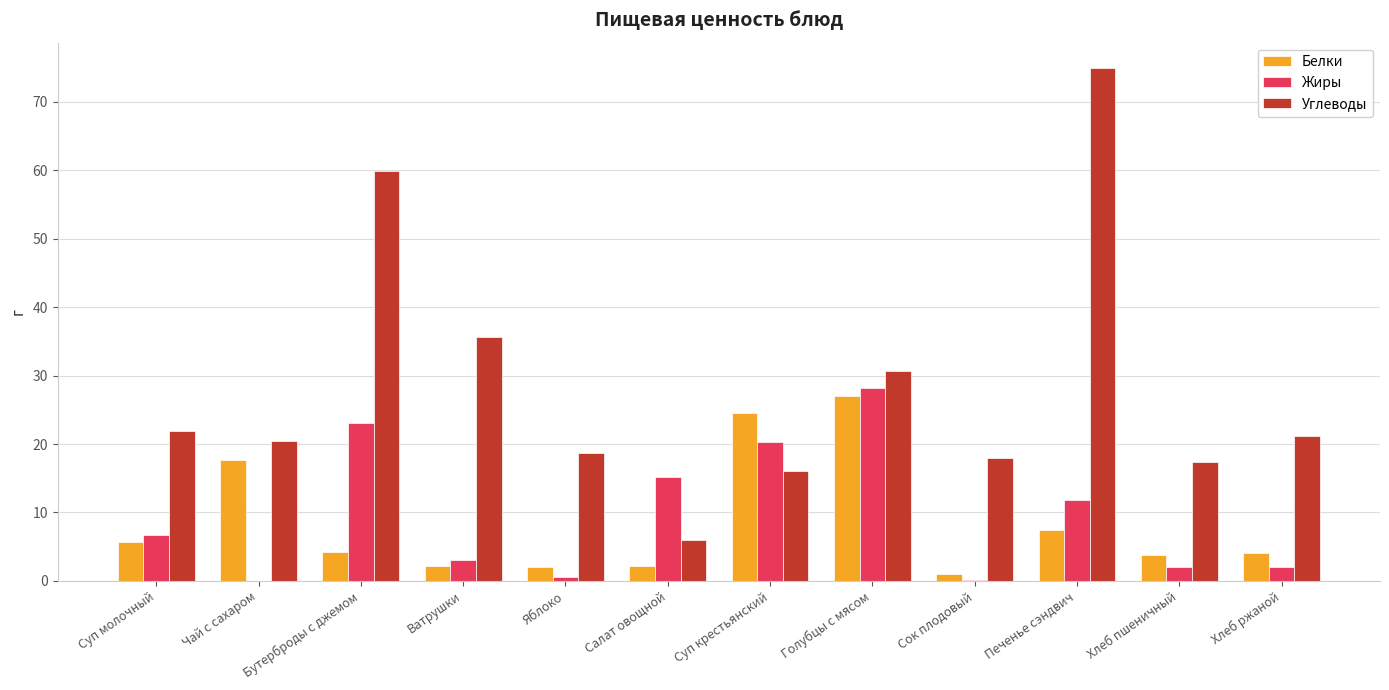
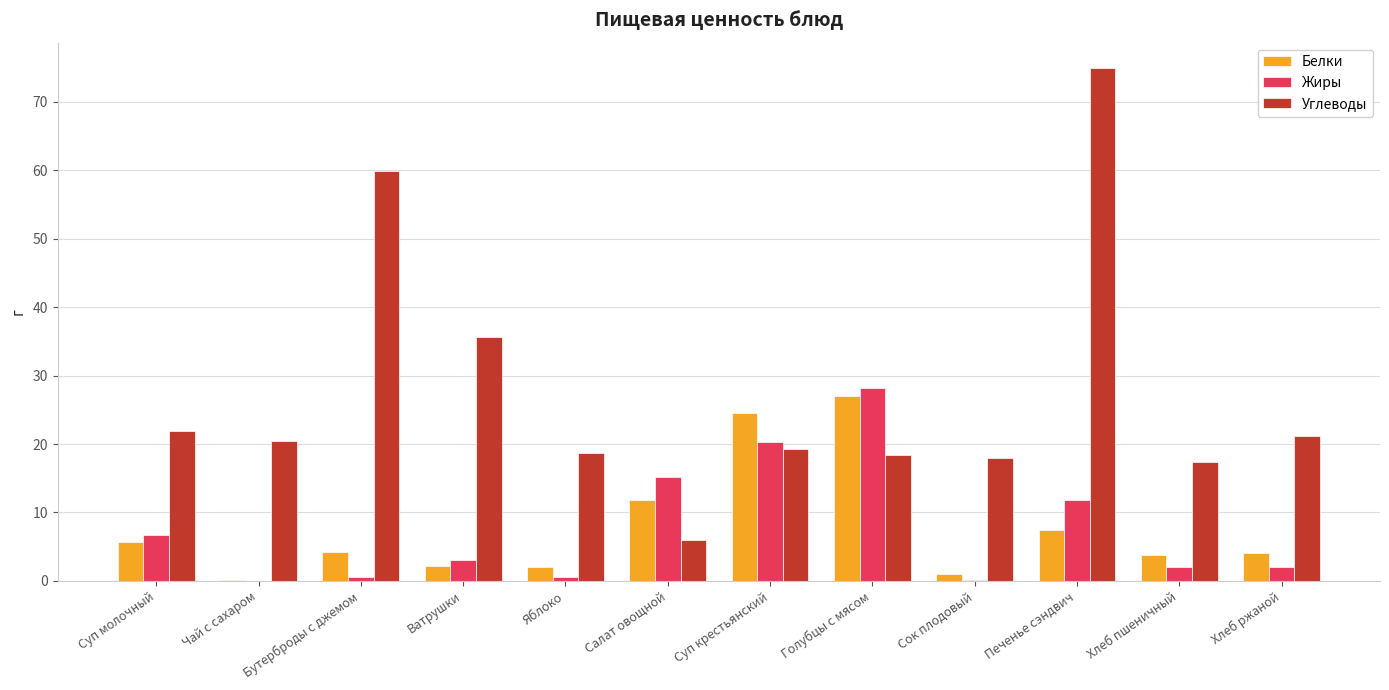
Белки, Чай с сахаром: 18 -> 0
Жиры, Бутерброды с джемом: 23 -> 1
Белки, Салат овощной: 2 -> 12
Углеводы, Суп крестьянский: 16 -> 19
Углеводы, Голубцы с мясом: 31 -> 18
